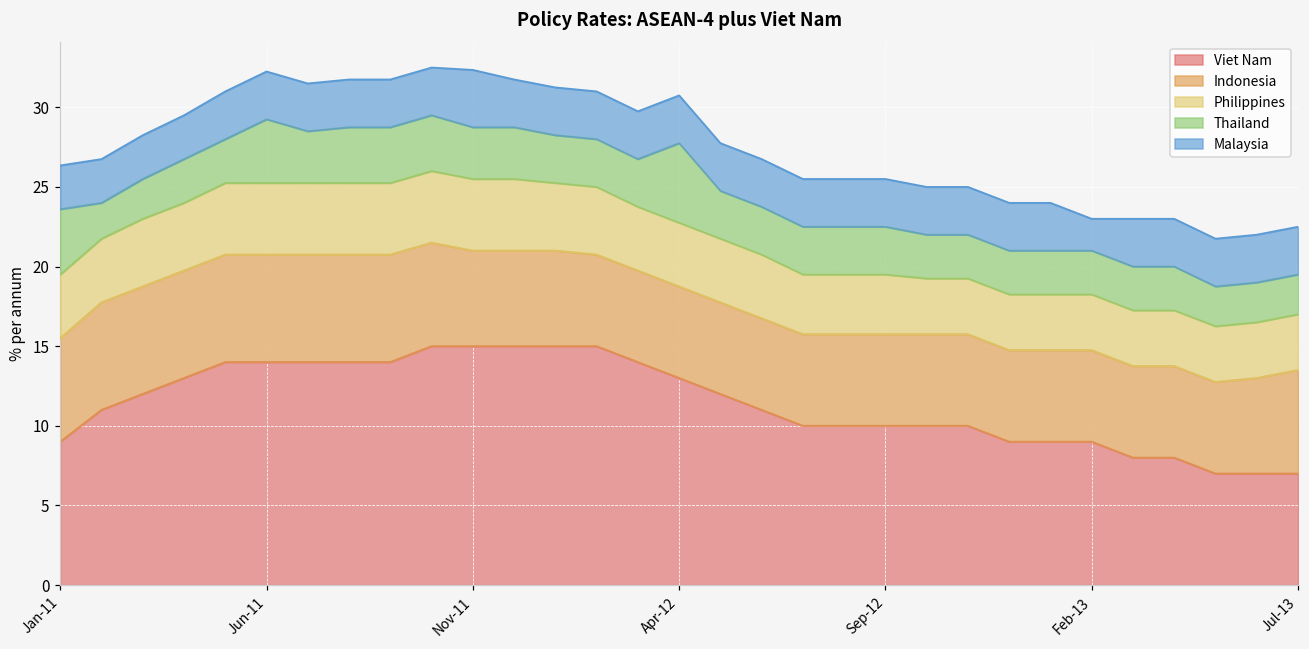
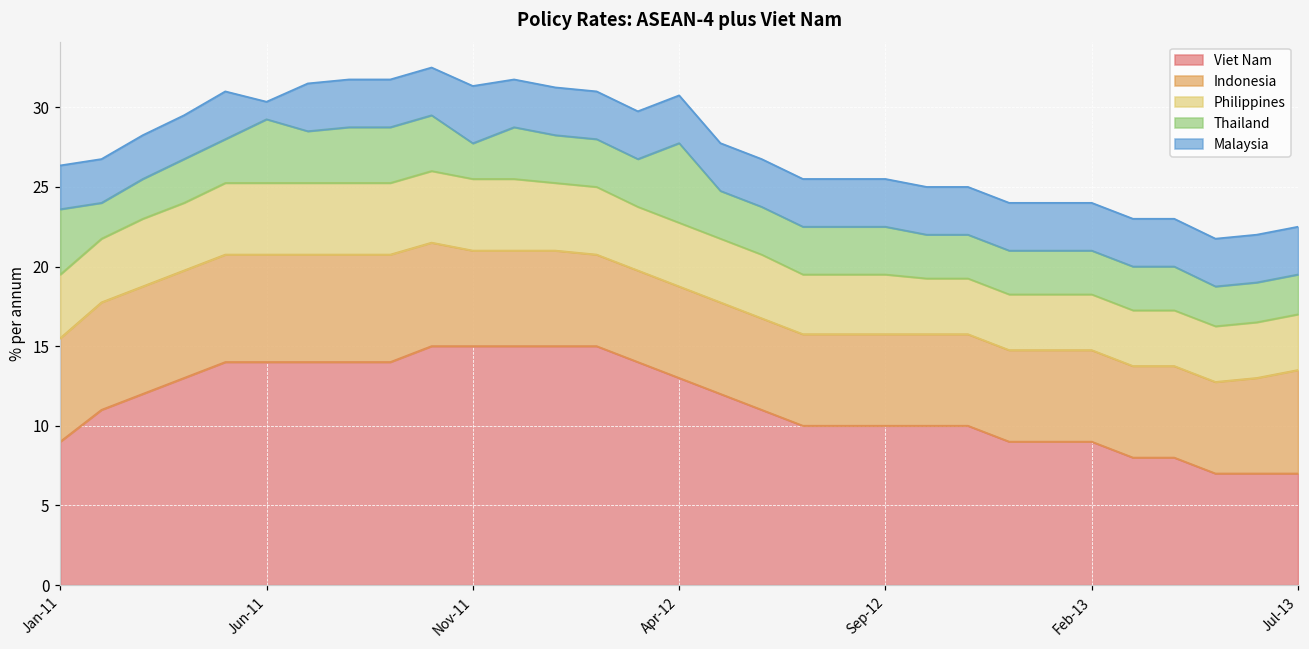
Malaysia, Jun-11: 3.0 -> 1.1
Thailand, Nov-11: 3.3 -> 2.2
Malaysia, Feb-13: 2 -> 3
